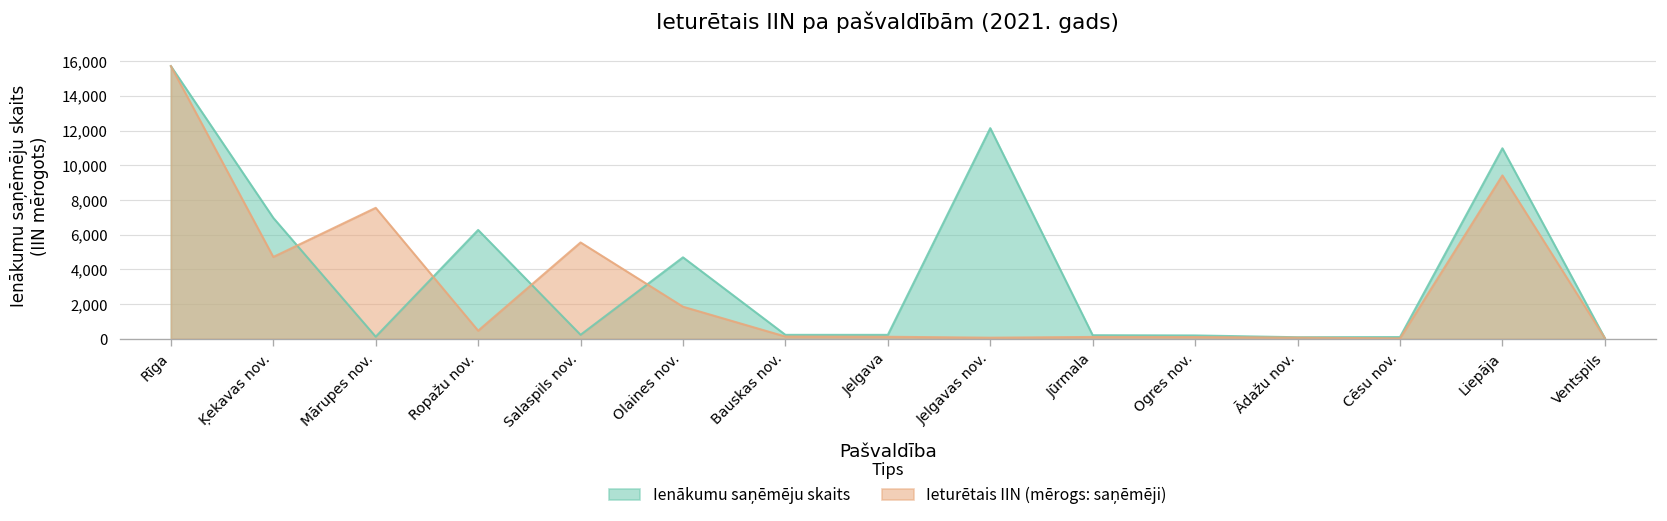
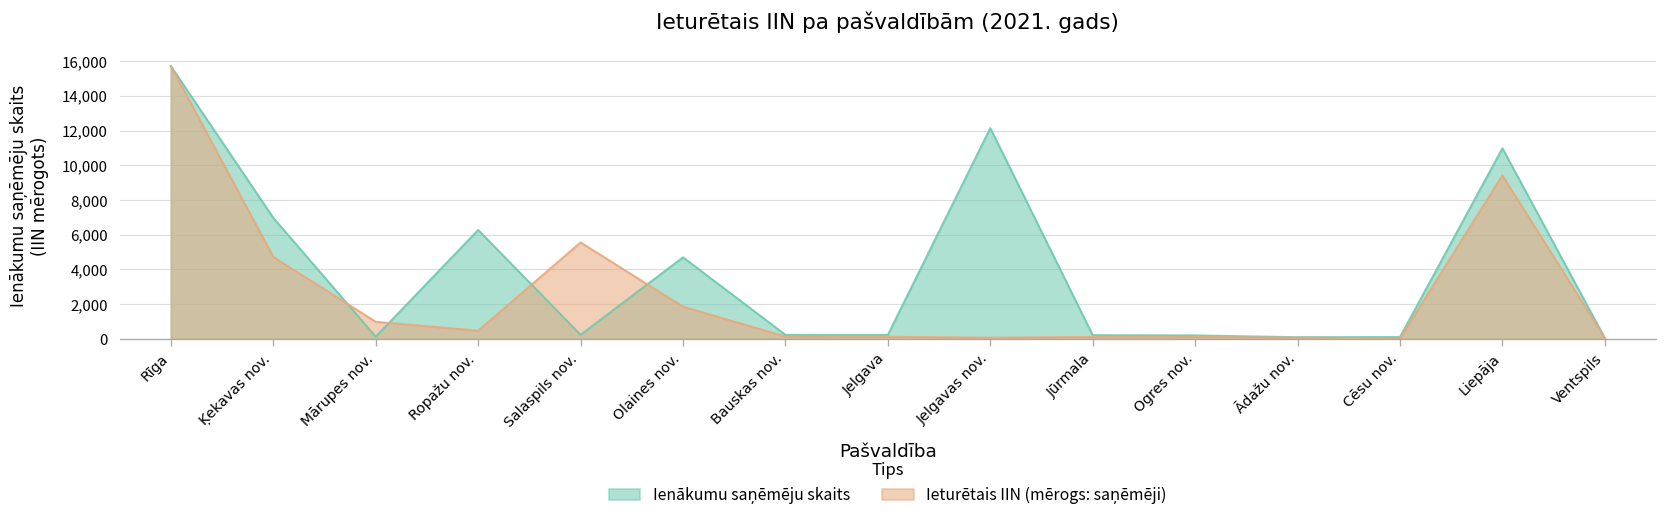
Ieturētais IIN (mērogs: saņēmēji), Mārupes nov.: 7,600 -> 1,000
